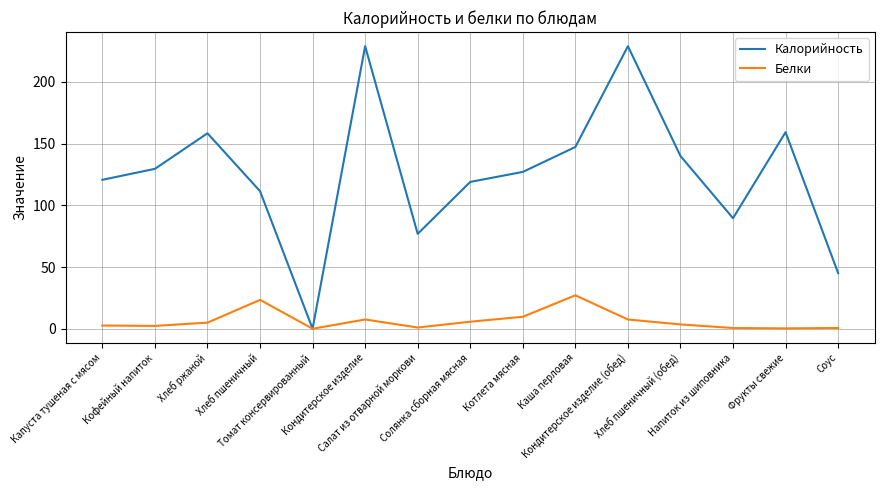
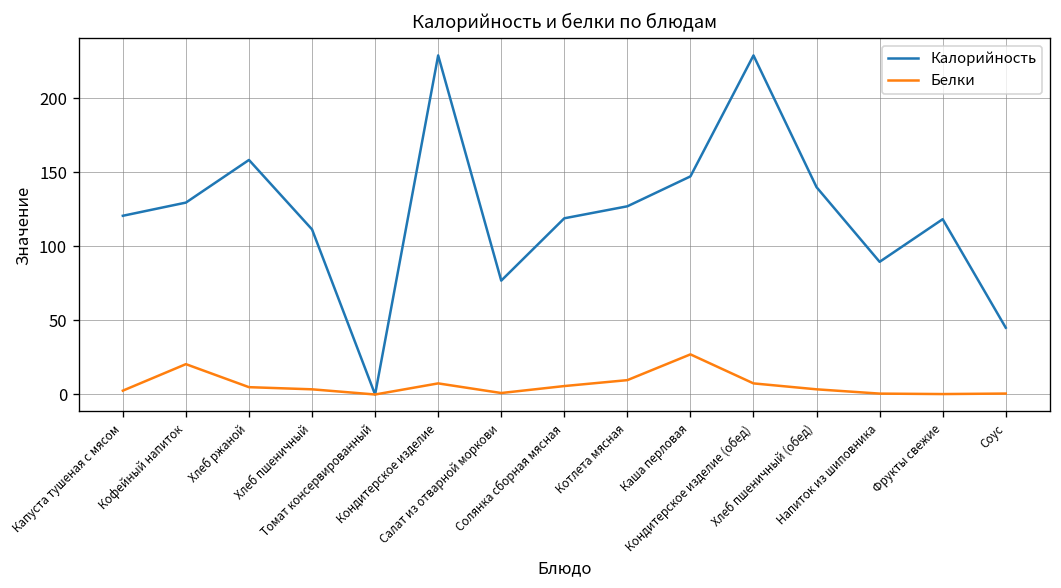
Белки, Кофейный напиток: 2 -> 21
Белки, Хлеб пшеничный: 23 -> 4
Калорийность, Фрукты свежие: 159 -> 118
